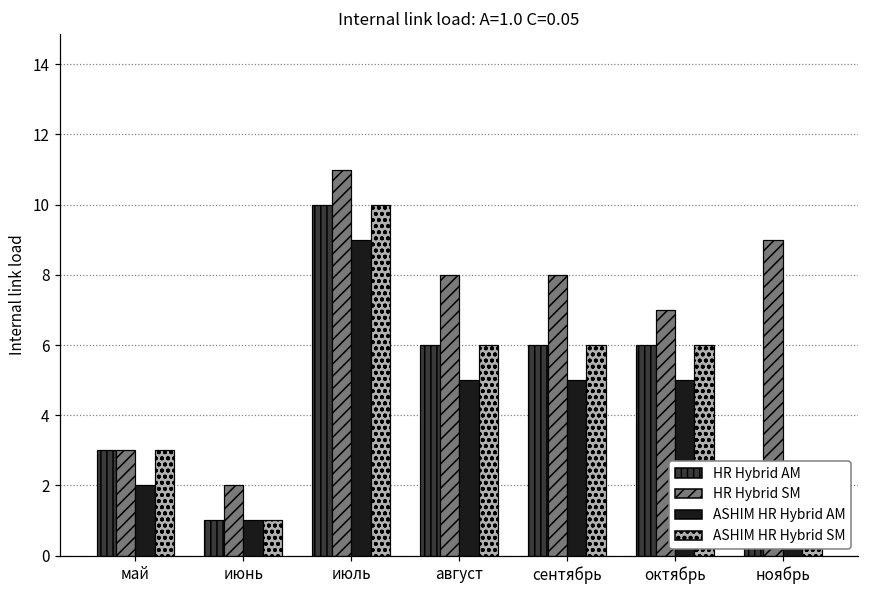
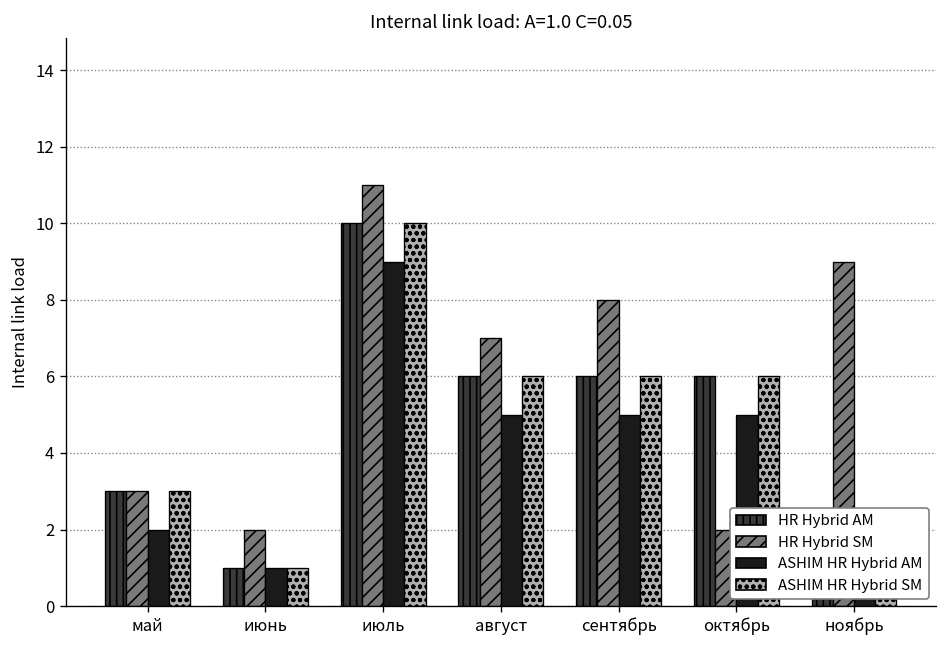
HR Hybrid SM, август: 8 -> 7
HR Hybrid SM, октябрь: 7 -> 2
